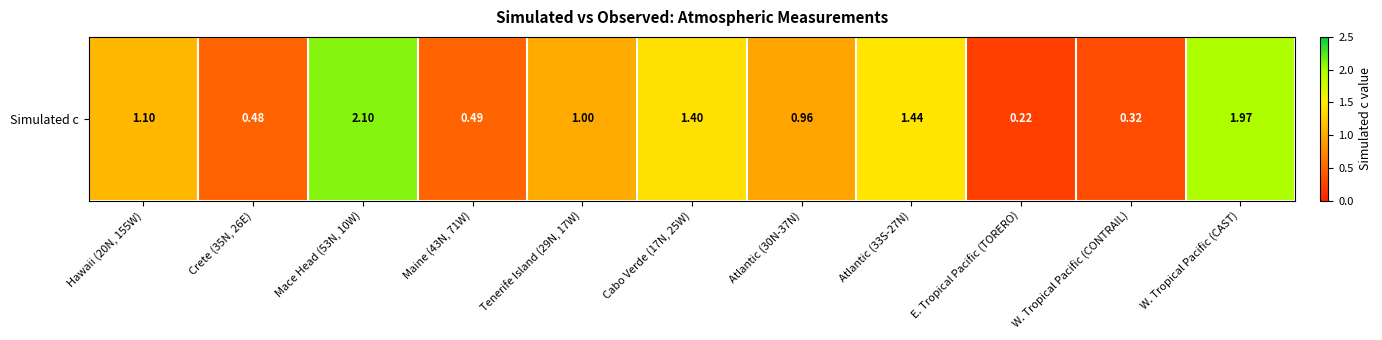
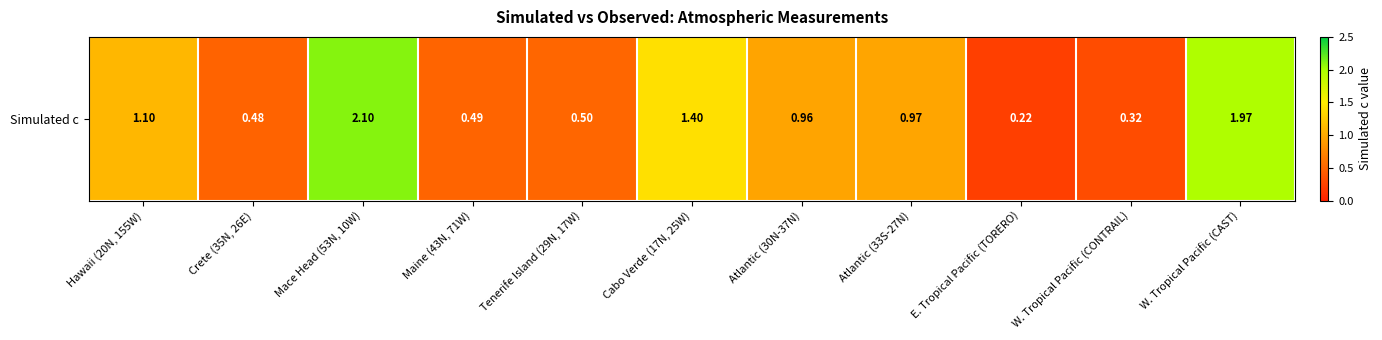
Simulated c, Tenerife Island (29N, 17W): 1.00 -> 0.50
Simulated c, Atlantic (33S-27N): 1.44 -> 0.97
